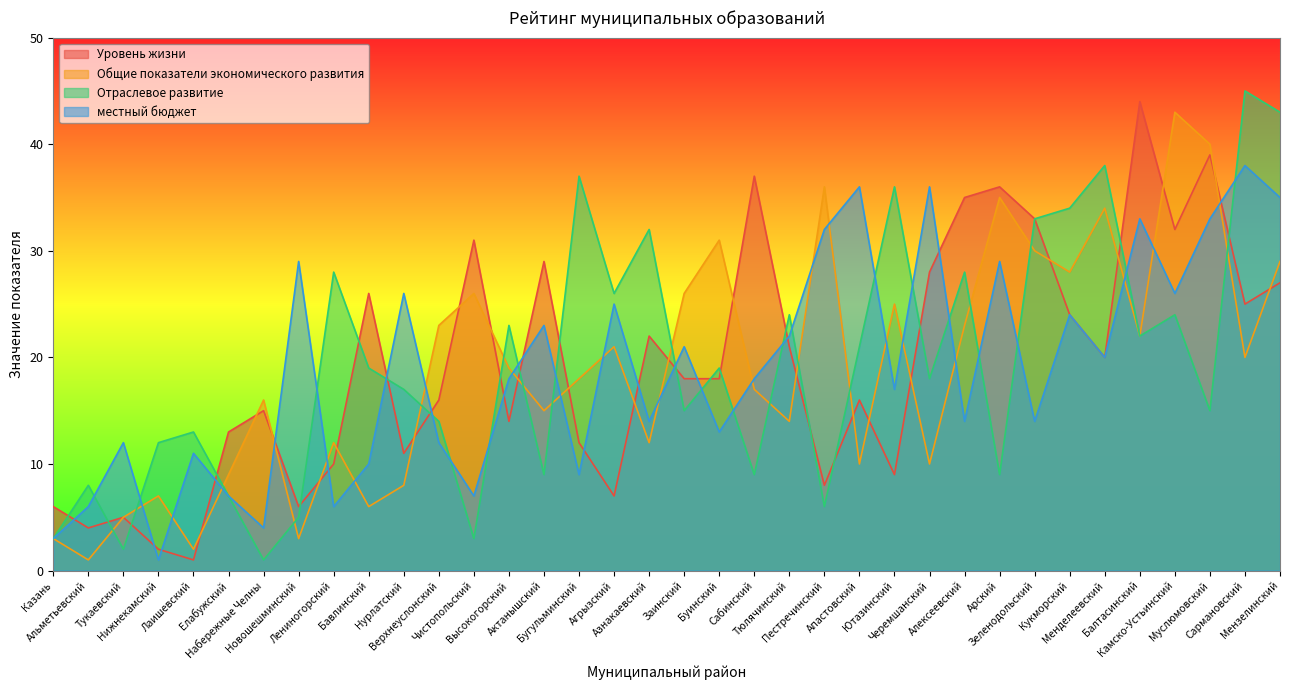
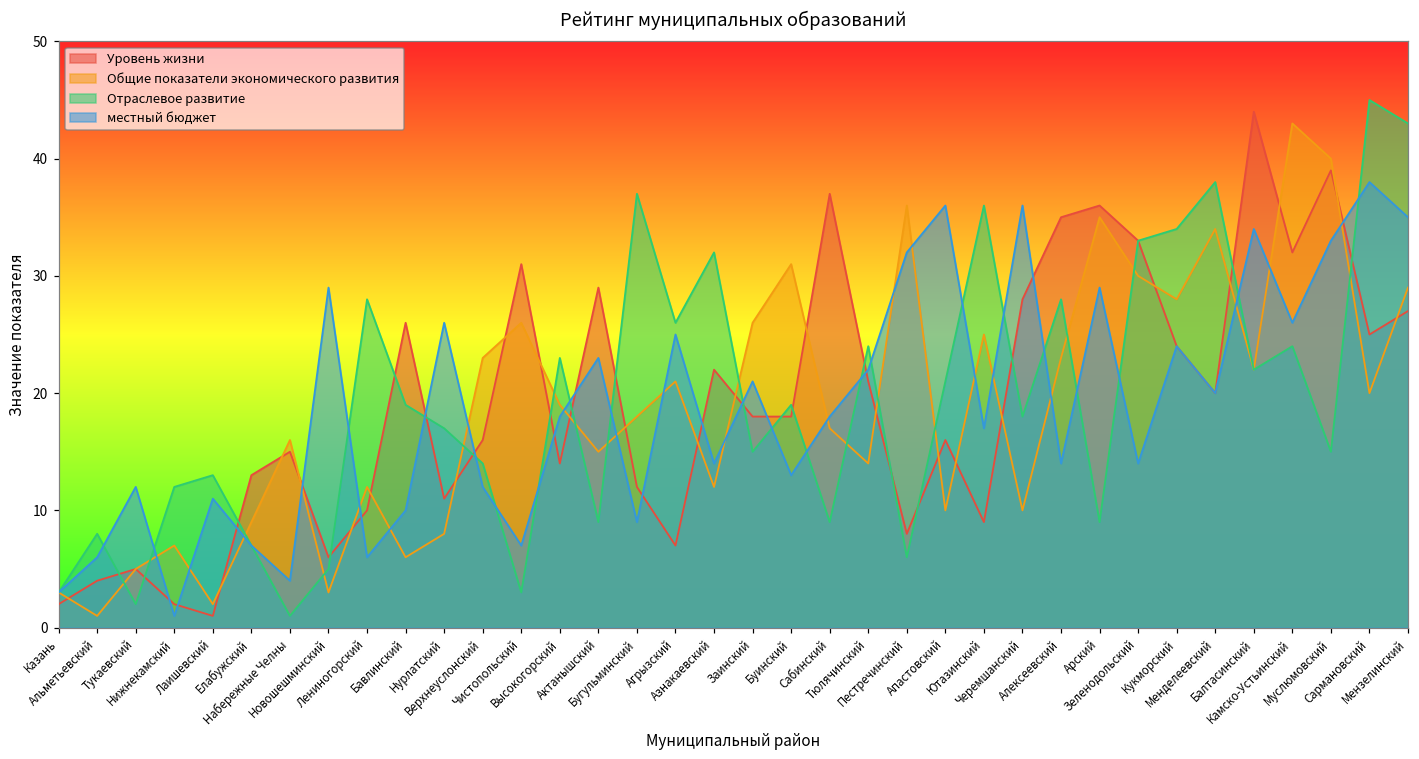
Уровень жизни, Казань: 6 -> 2
местный бюджет, Балтасинский: 33 -> 34
